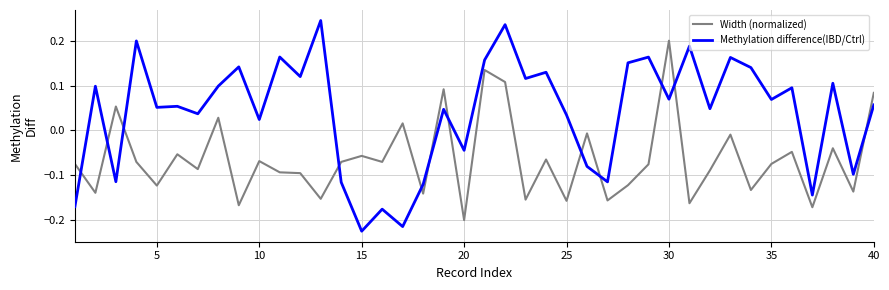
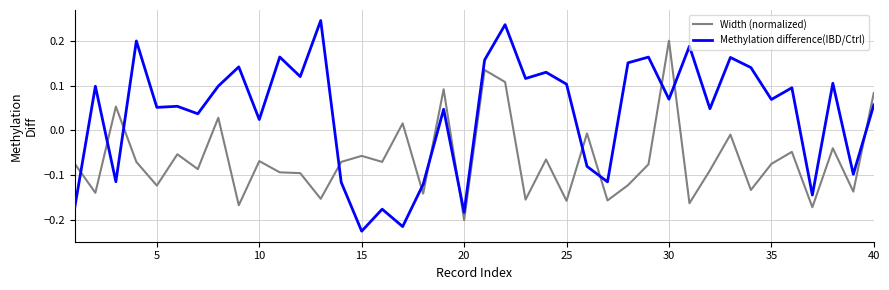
Methylation difference(IBD/Ctrl), 20: -0.04 -> -0.18
Methylation difference(IBD/Ctrl), 25: 0.03 -> 0.10
